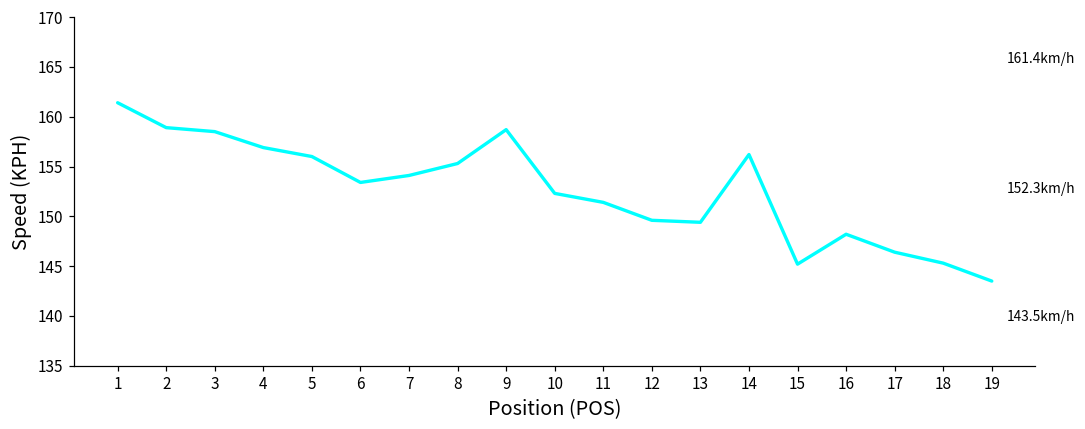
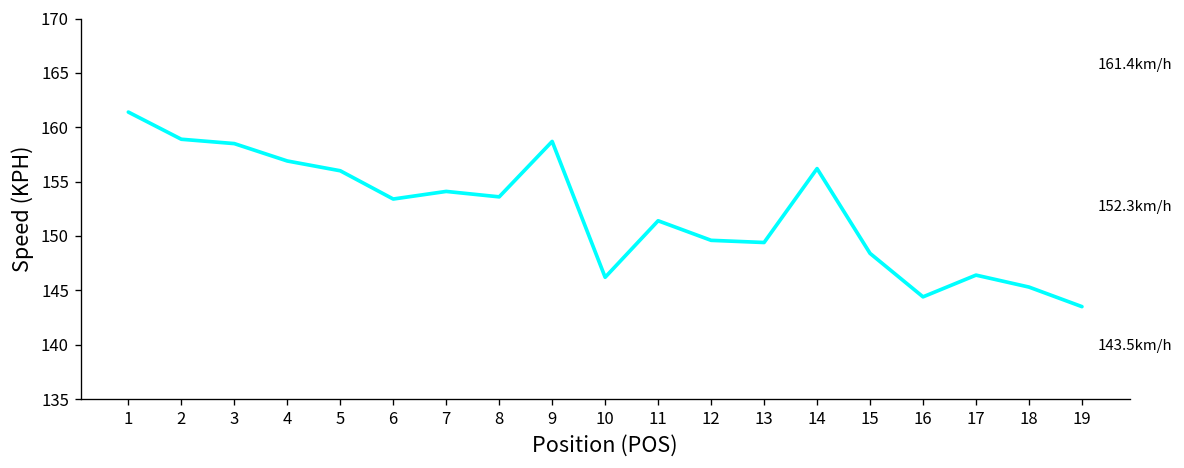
8: 155 -> 154
10: 152 -> 146
15: 145 -> 148
16: 148 -> 144
